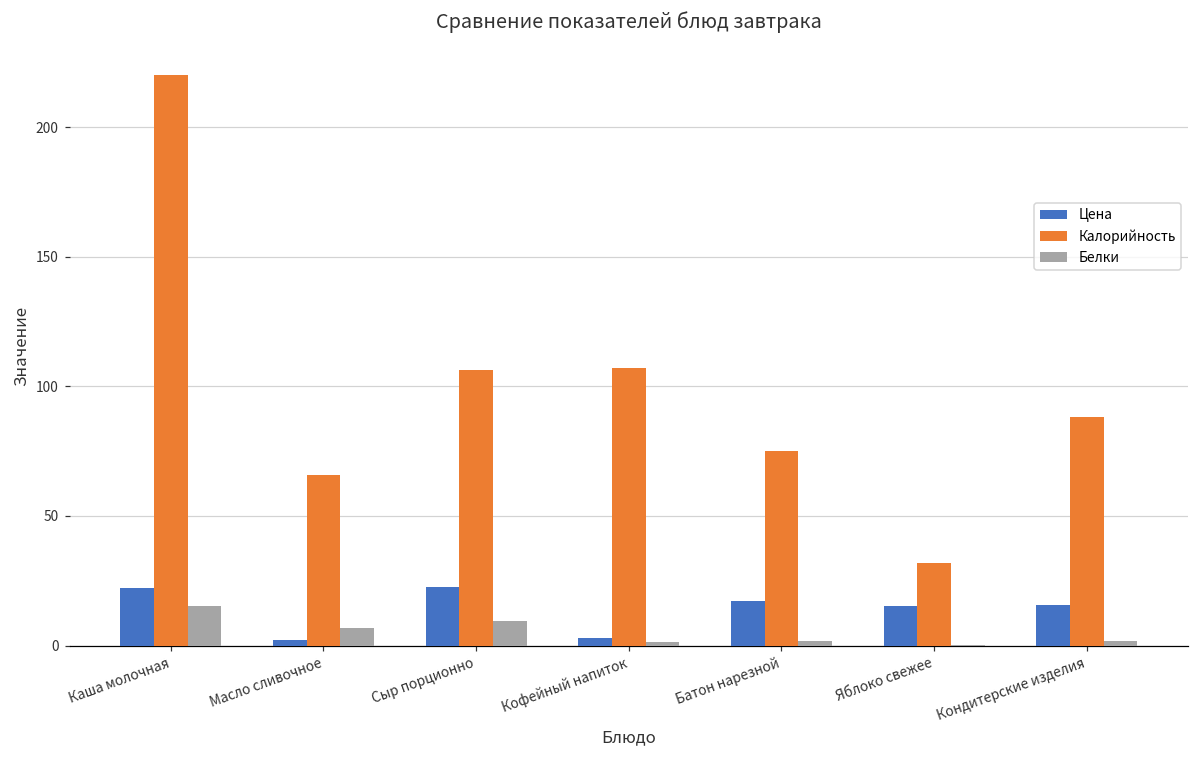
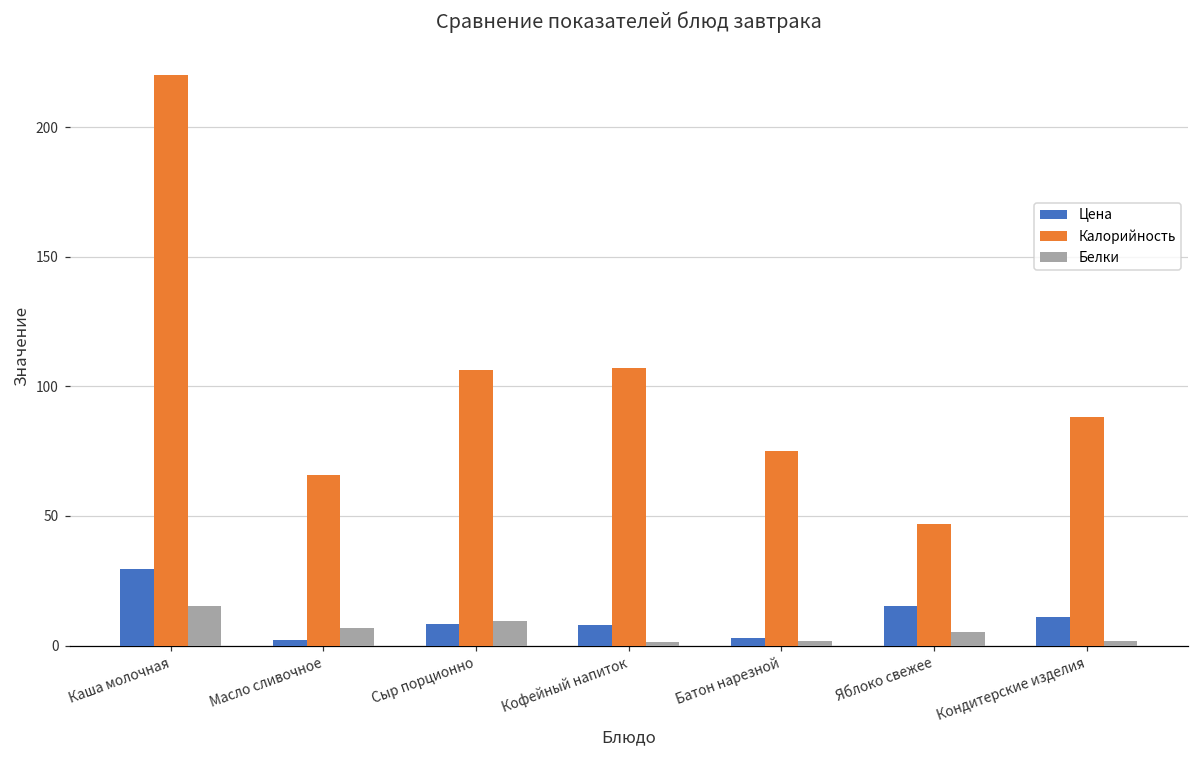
Цена, Каша молочная: 22 -> 30
Цена, Сыр порционно: 23 -> 8
Цена, Кофейный напиток: 3 -> 8
Цена, Батон нарезной: 17 -> 3
Калорийность, Яблоко свежее: 32 -> 47
Белки, Яблоко свежее: 0 -> 5
Цена, Кондитерские изделия: 16 -> 11
